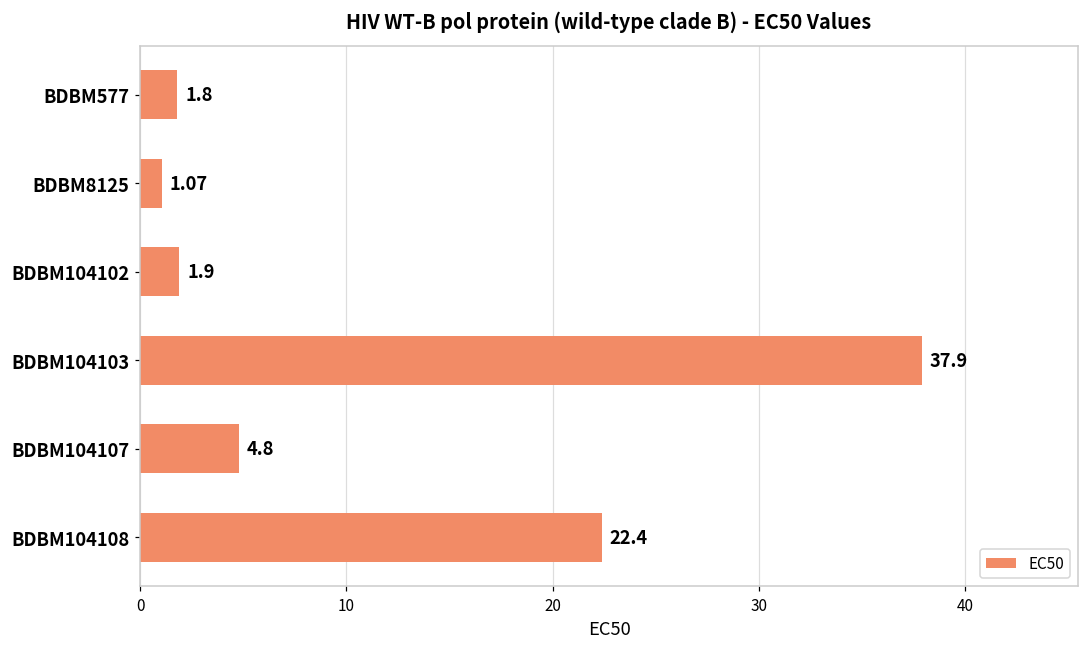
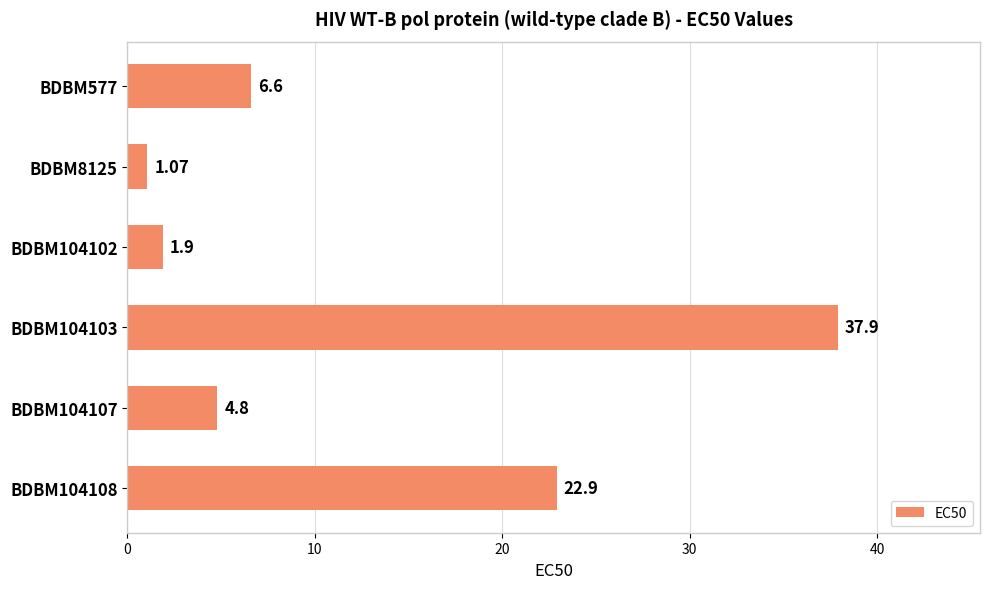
BDBM577: 1.8 -> 6.6
BDBM104108: 22.4 -> 22.9
